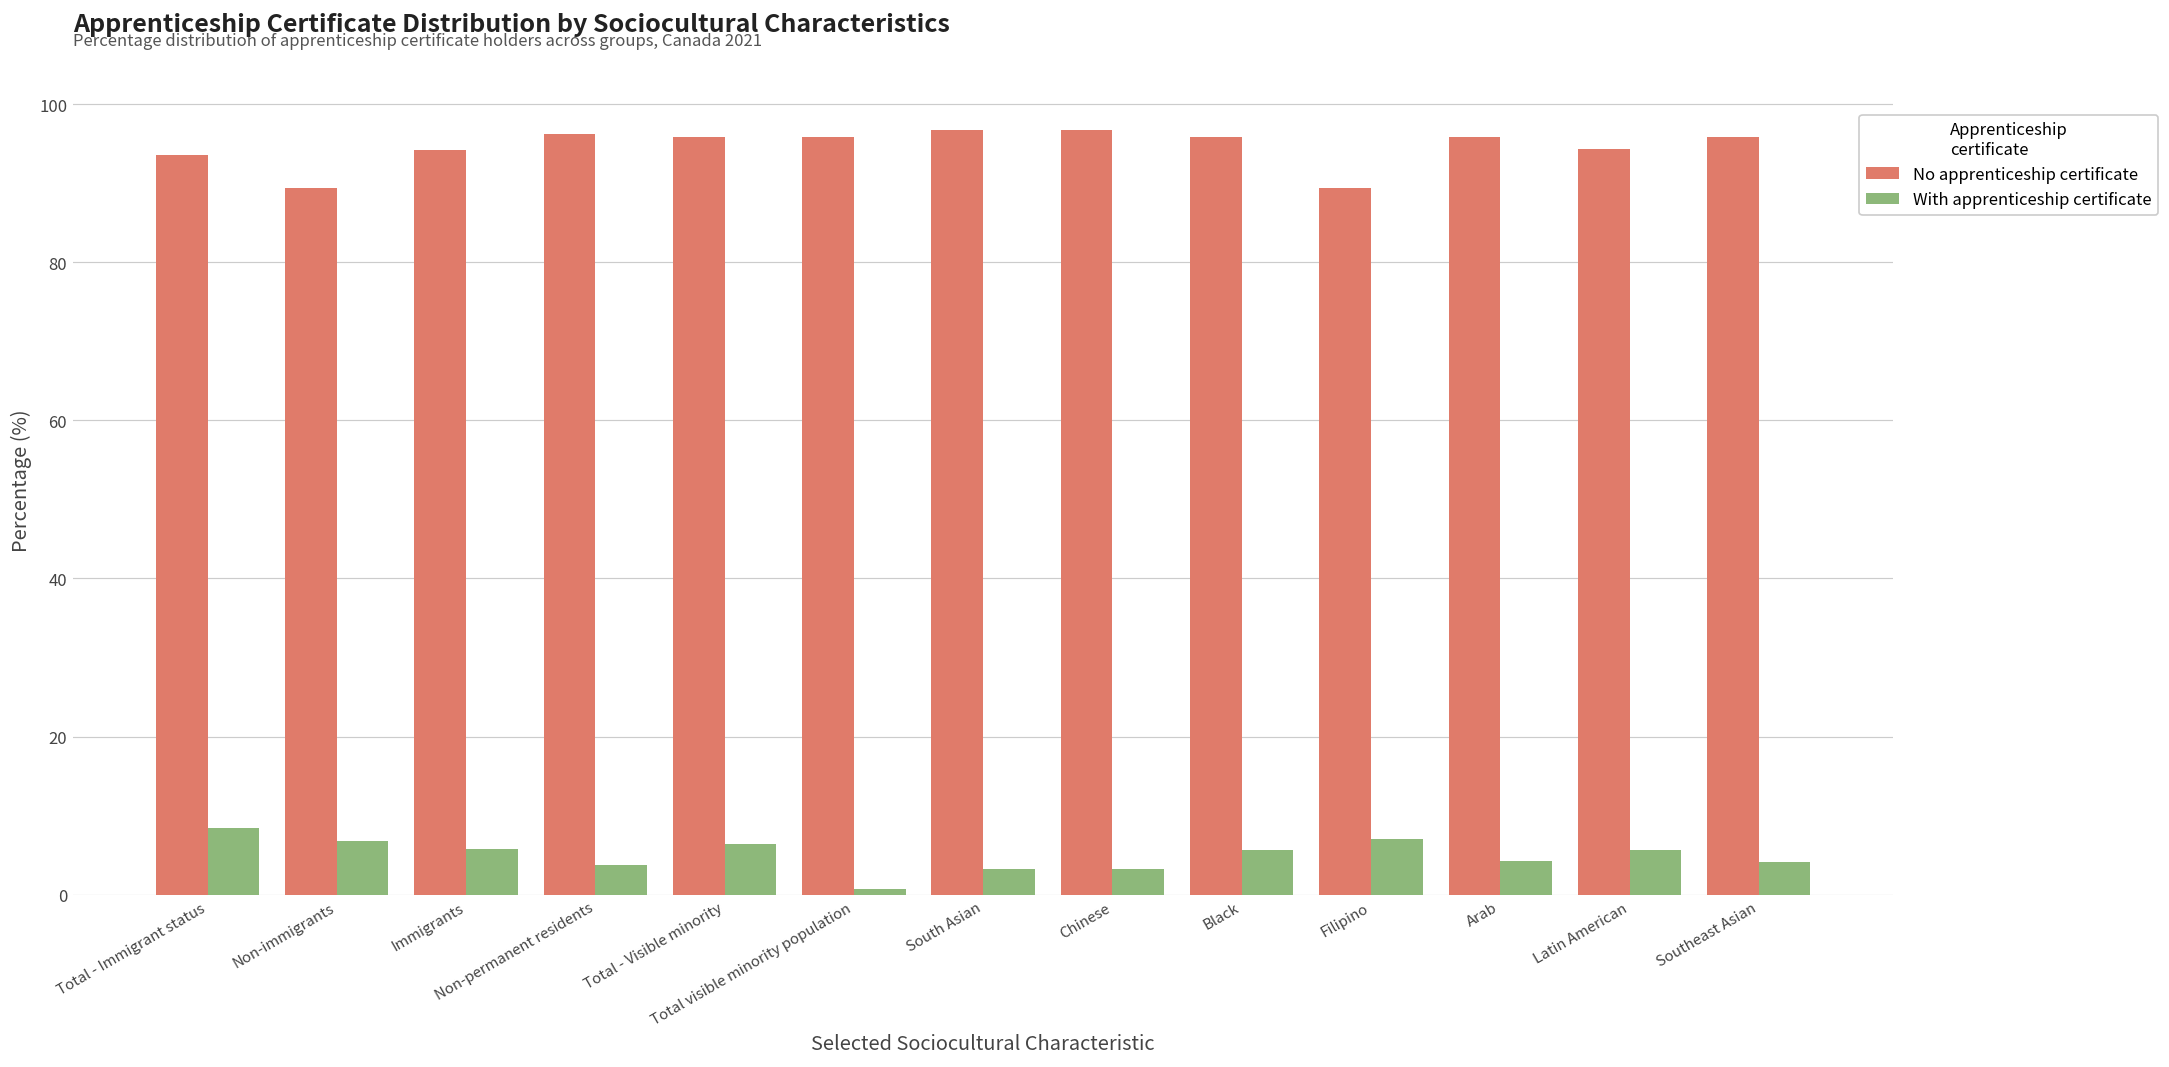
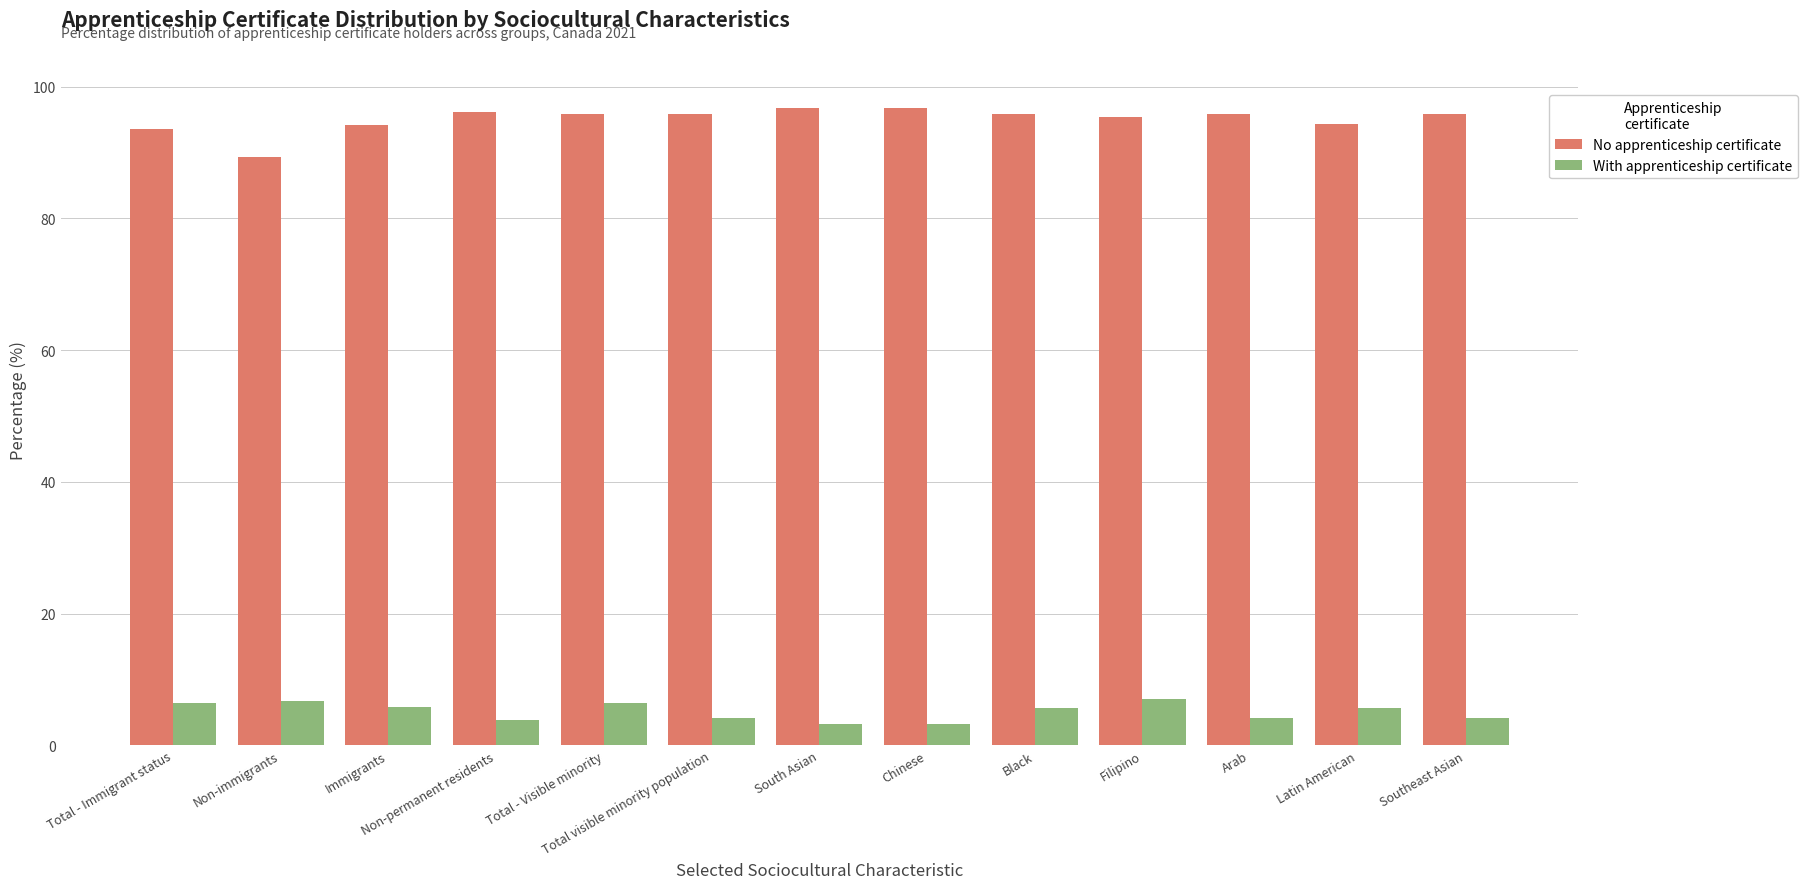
With apprenticeship certificate, Total - Immigrant status: 8 -> 6
With apprenticeship certificate, Total visible minority population: 1 -> 4
No apprenticeship certificate, Filipino: 89 -> 95
